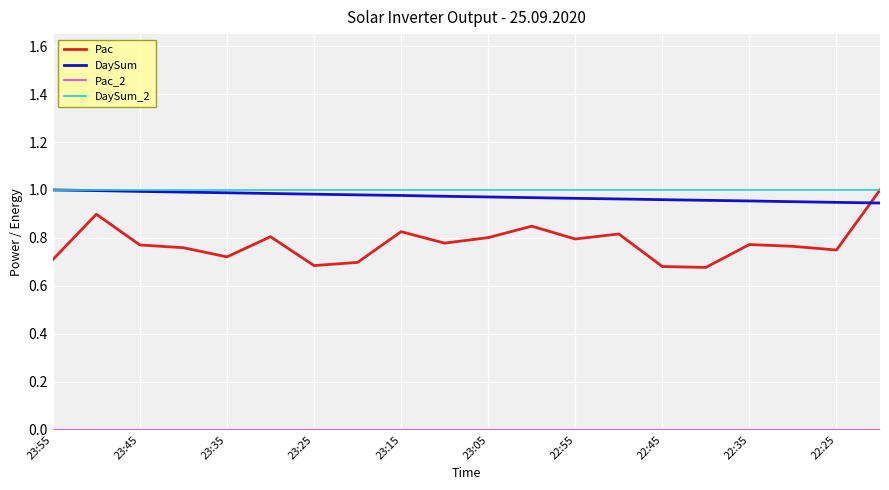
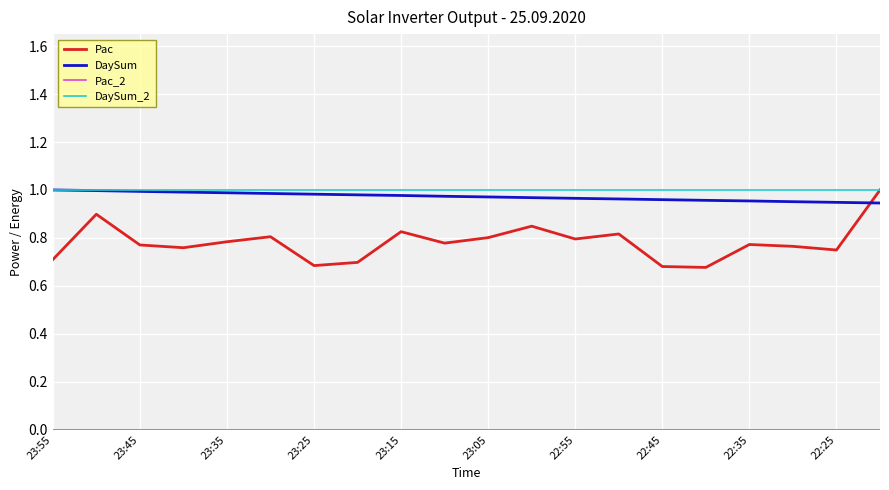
Pac, 23:35: 0.72 -> 0.78
